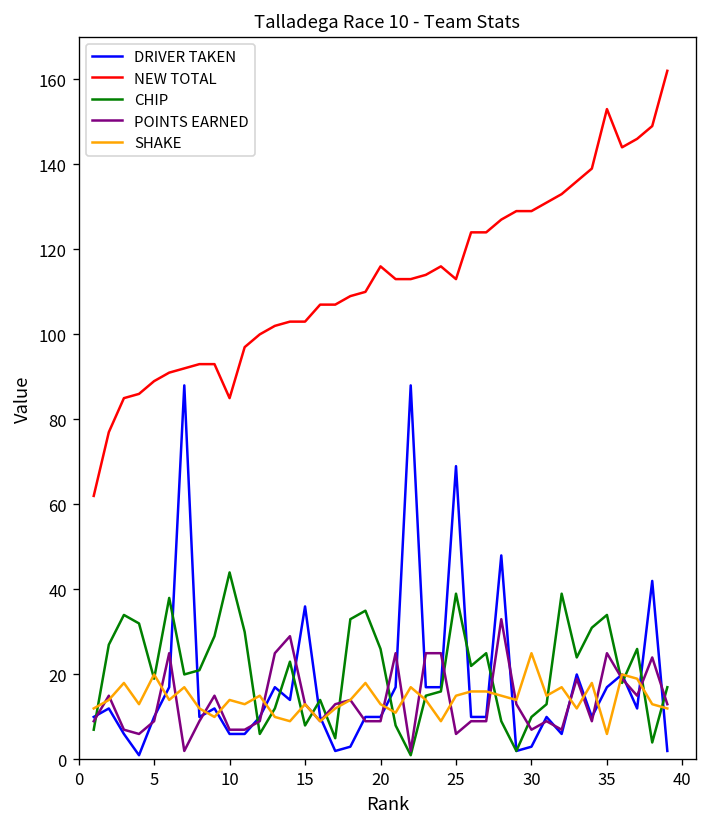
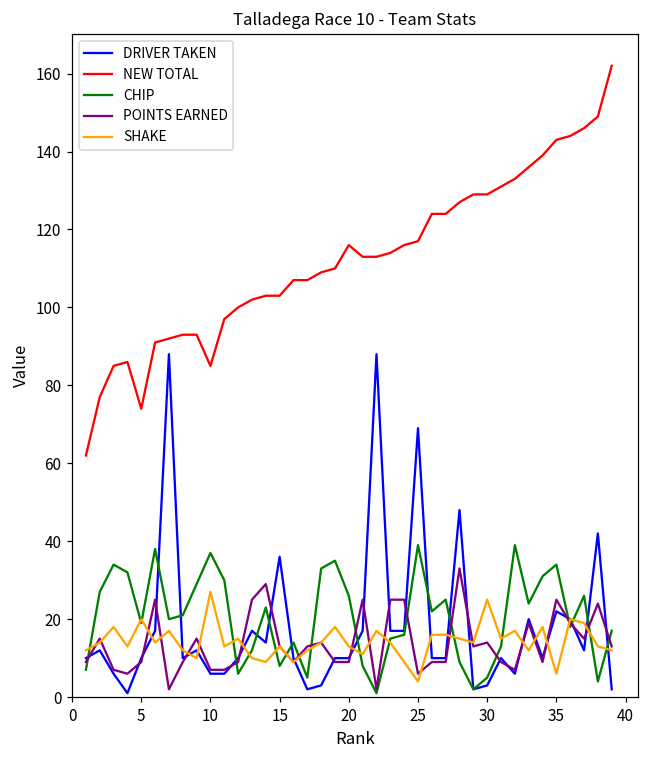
NEW TOTAL, 5: 89 -> 74
CHIP, 10: 44 -> 37
SHAKE, 10: 14 -> 27
NEW TOTAL, 25: 113 -> 117
SHAKE, 25: 15 -> 4
CHIP, 30: 10 -> 5
POINTS EARNED, 30: 7 -> 14
DRIVER TAKEN, 35: 17 -> 22
NEW TOTAL, 35: 153 -> 143
